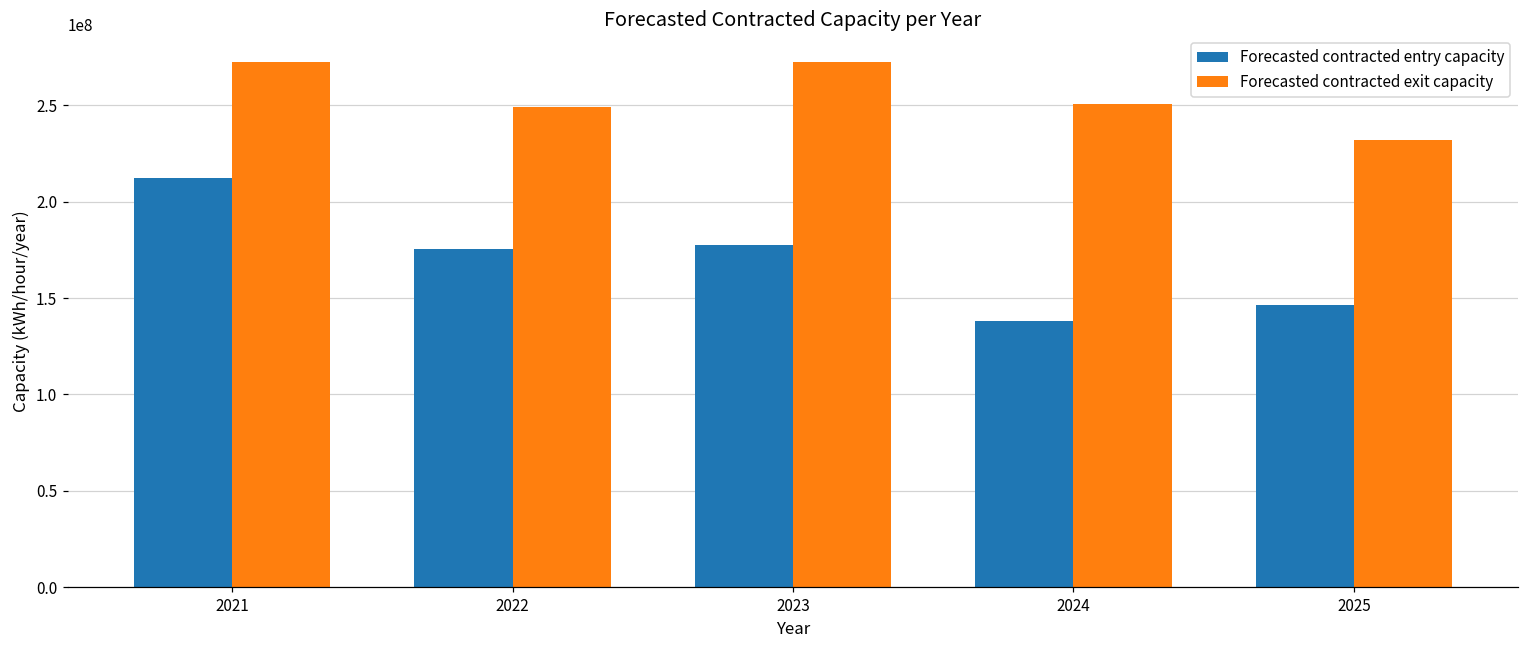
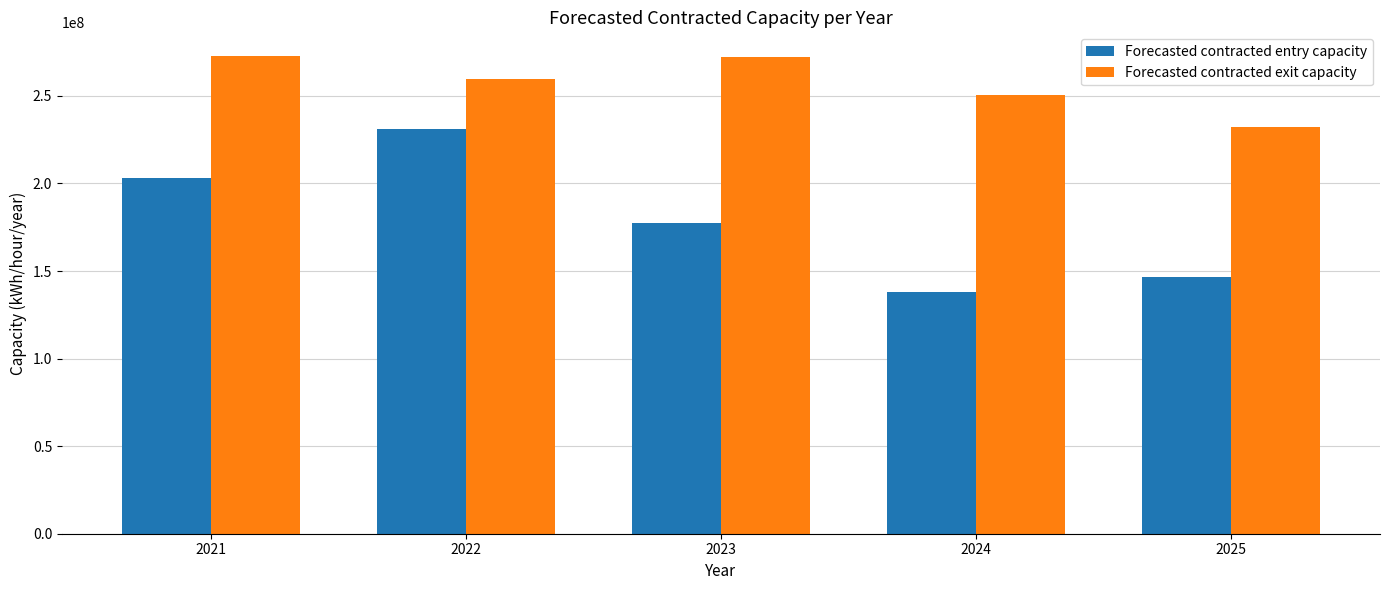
Forecasted contracted entry capacity, 2021: 212000000 -> 203000000
Forecasted contracted entry capacity, 2022: 175000000 -> 231000000
Forecasted contracted exit capacity, 2022: 249000000 -> 260000000
